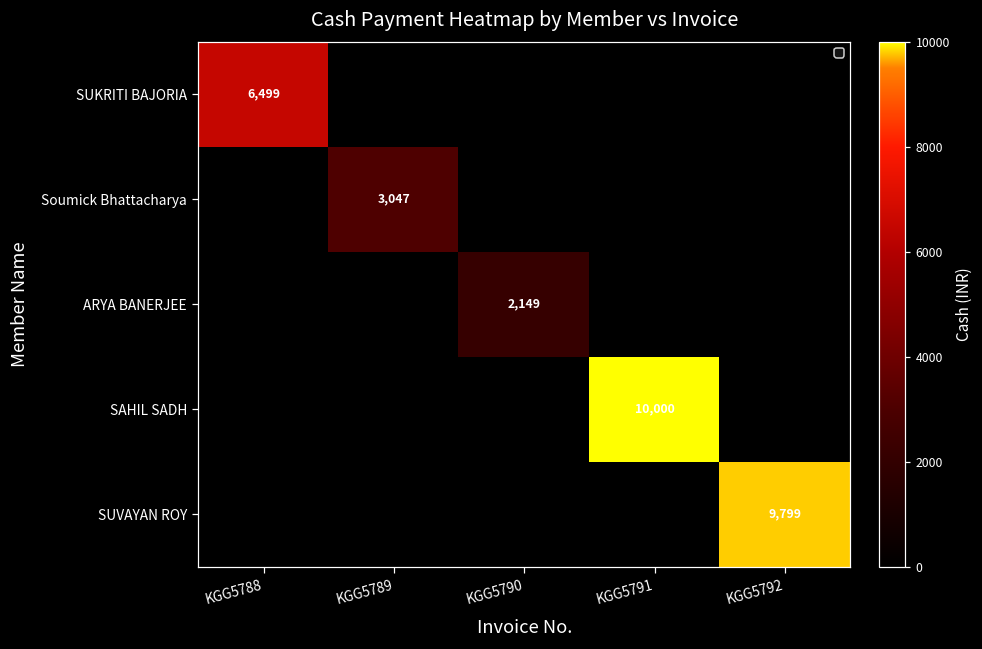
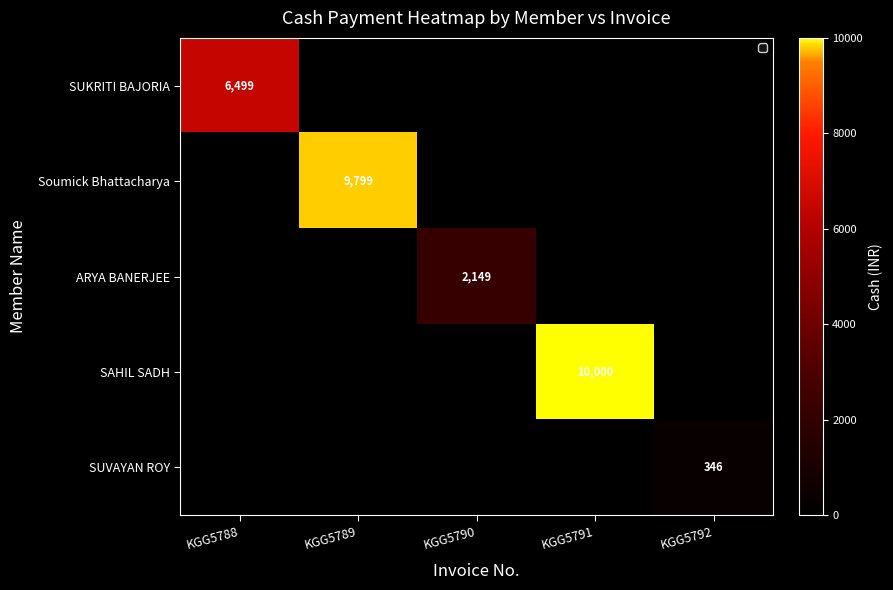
Soumick Bhattacharya, KGG5789: 3,047 -> 9,799
SUVAYAN ROY, KGG5792: 9,799 -> 346
